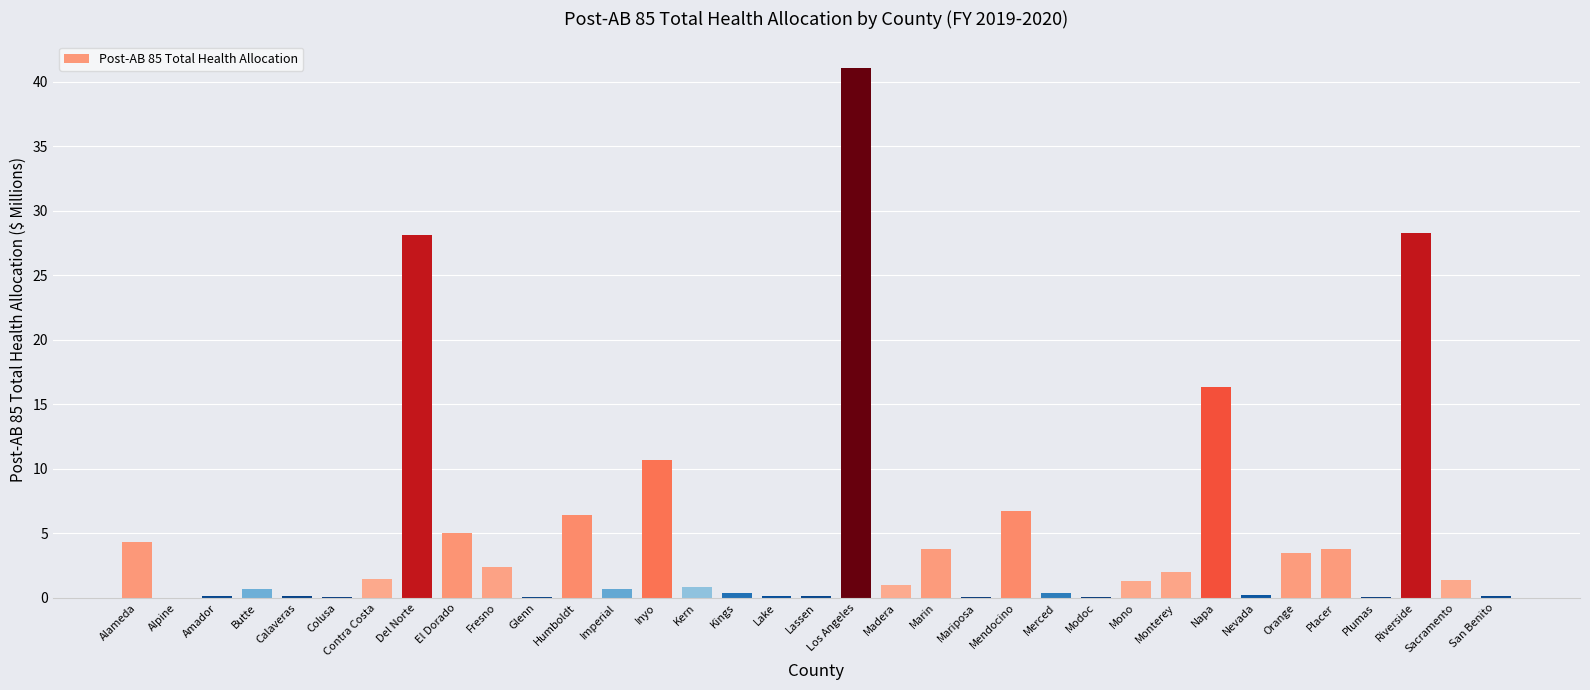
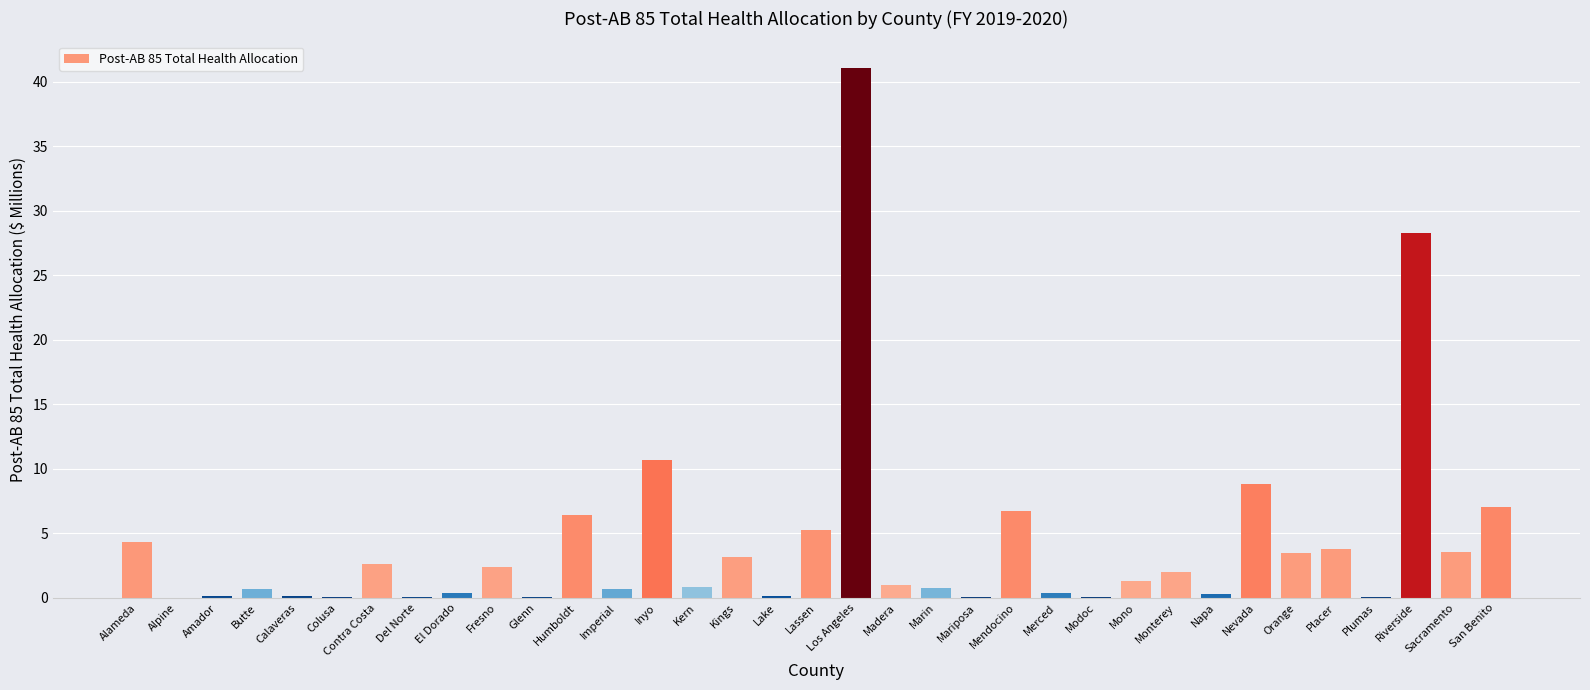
Contra Costa: 1.5 -> 2.6
Del Norte: 28.1 -> 0.1
El Dorado: 5.0 -> 0.4
Kings: 0.4 -> 3.2
Lassen: 0.1 -> 5.3
Marin: 3.8 -> 0.7
Napa: 16.4 -> 0.3
Nevada: 0.2 -> 8.8
Sacramento: 1.4 -> 3.5
San Benito: 0.1 -> 7.1
